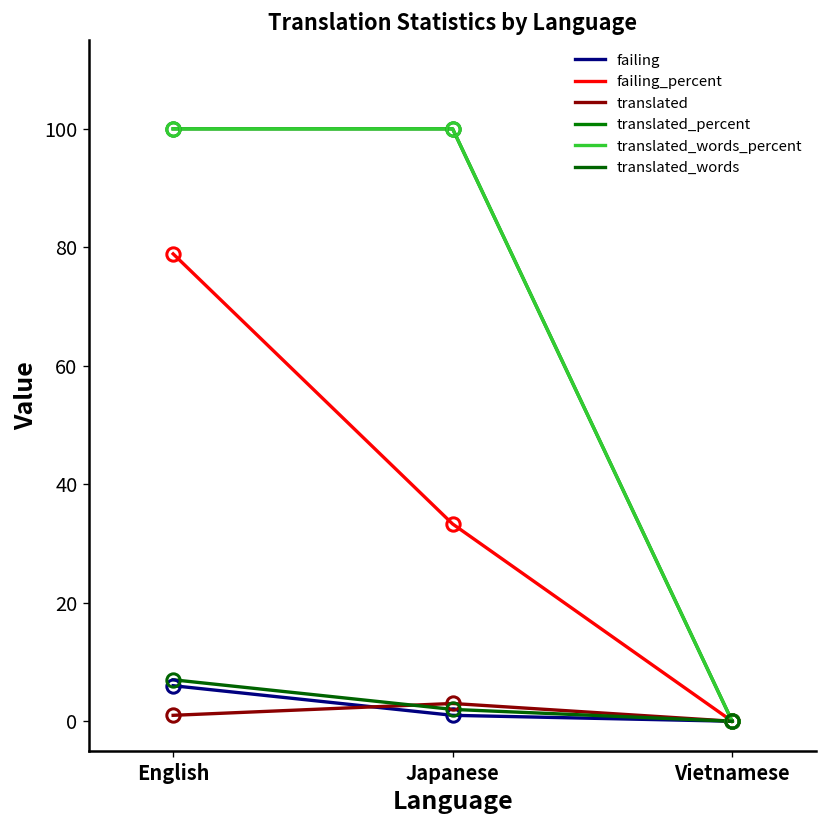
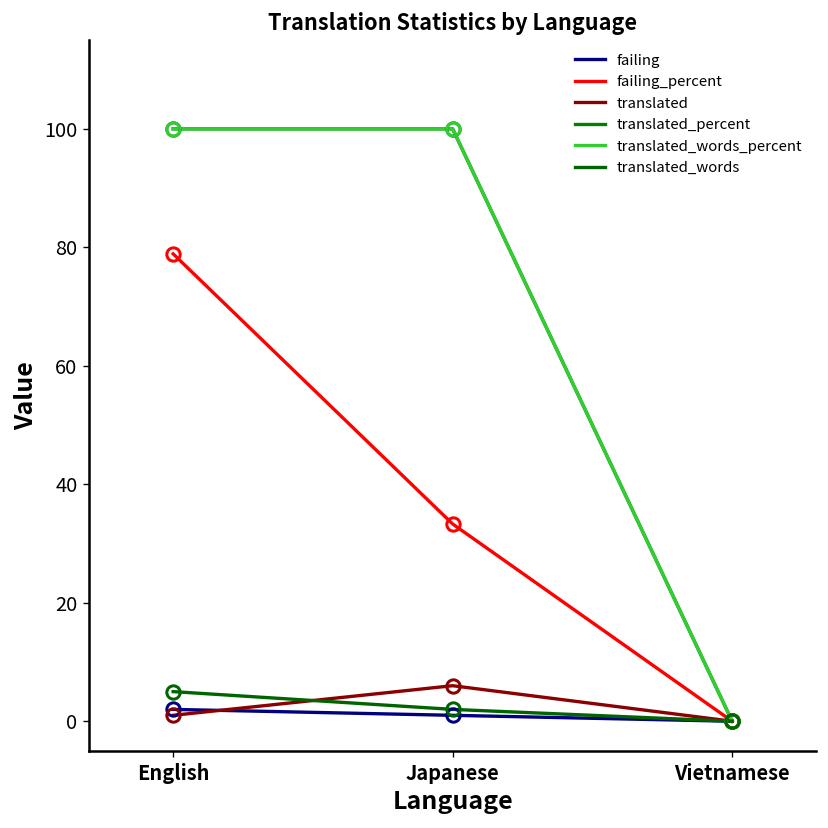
failing, English: 6 -> 2
translated_words, English: 7 -> 5
translated, Japanese: 3 -> 6
